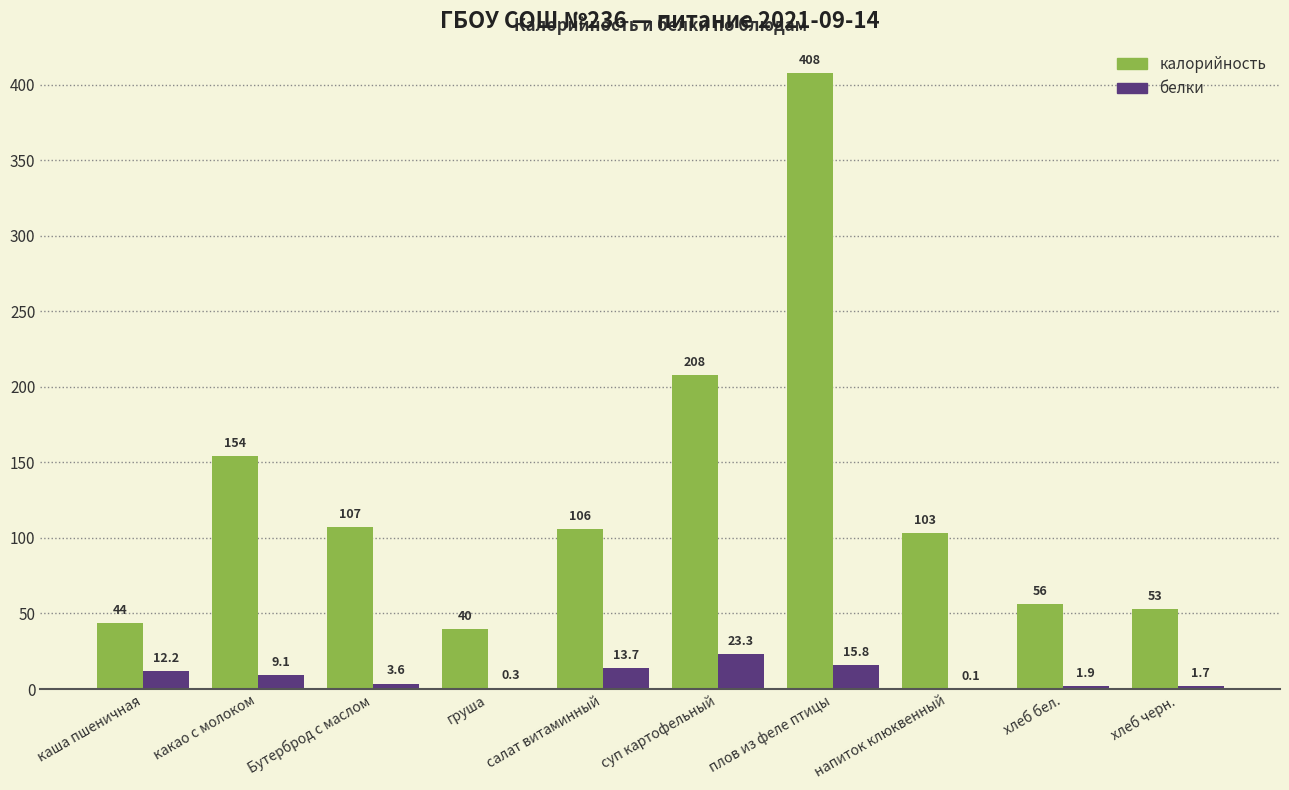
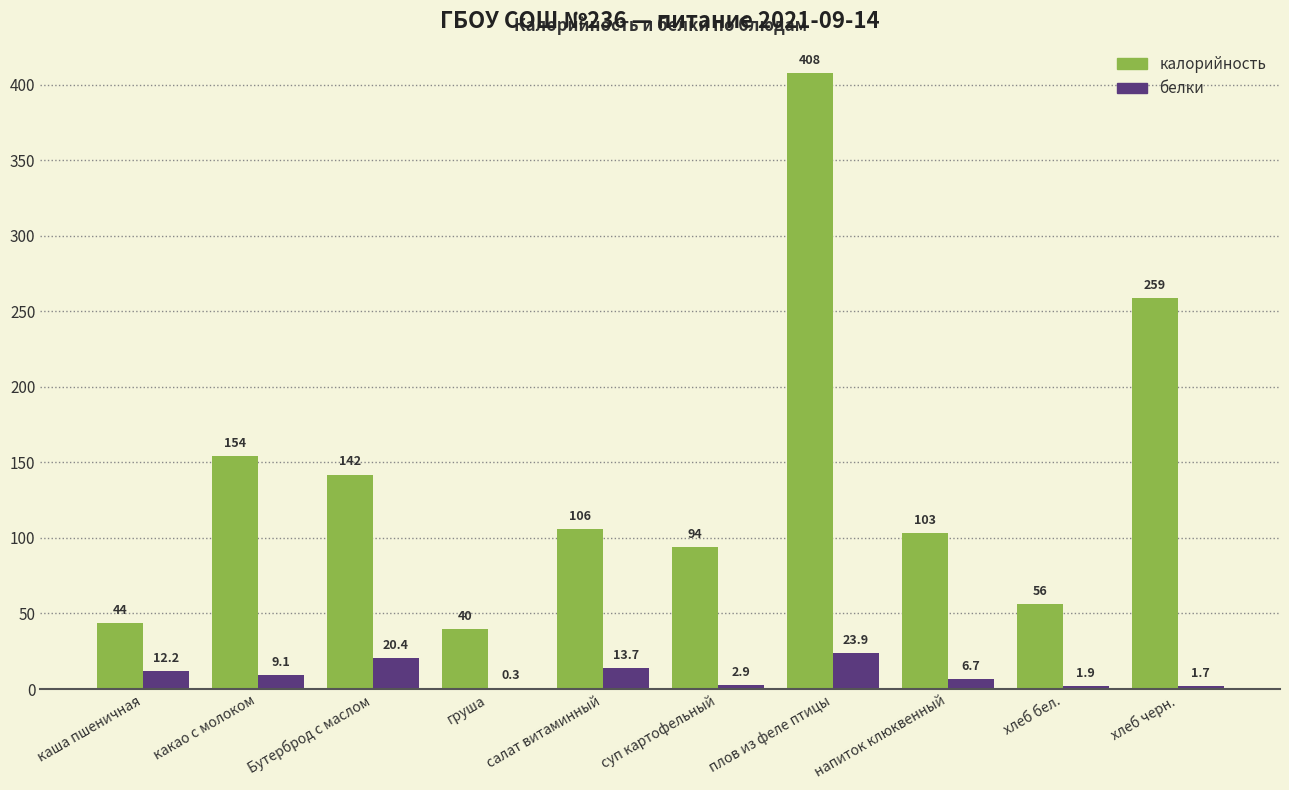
калорийность, Бутерброд с маслом: 107 -> 142
белки, Бутерброд с маслом: 3.6 -> 20.4
калорийность, суп картофельный: 208 -> 94
белки, суп картофельный: 23.3 -> 2.9
белки, плов из феле птицы: 15.8 -> 23.9
белки, напиток клюквенный: 0.1 -> 6.7
калорийность, хлеб черн.: 53 -> 259
